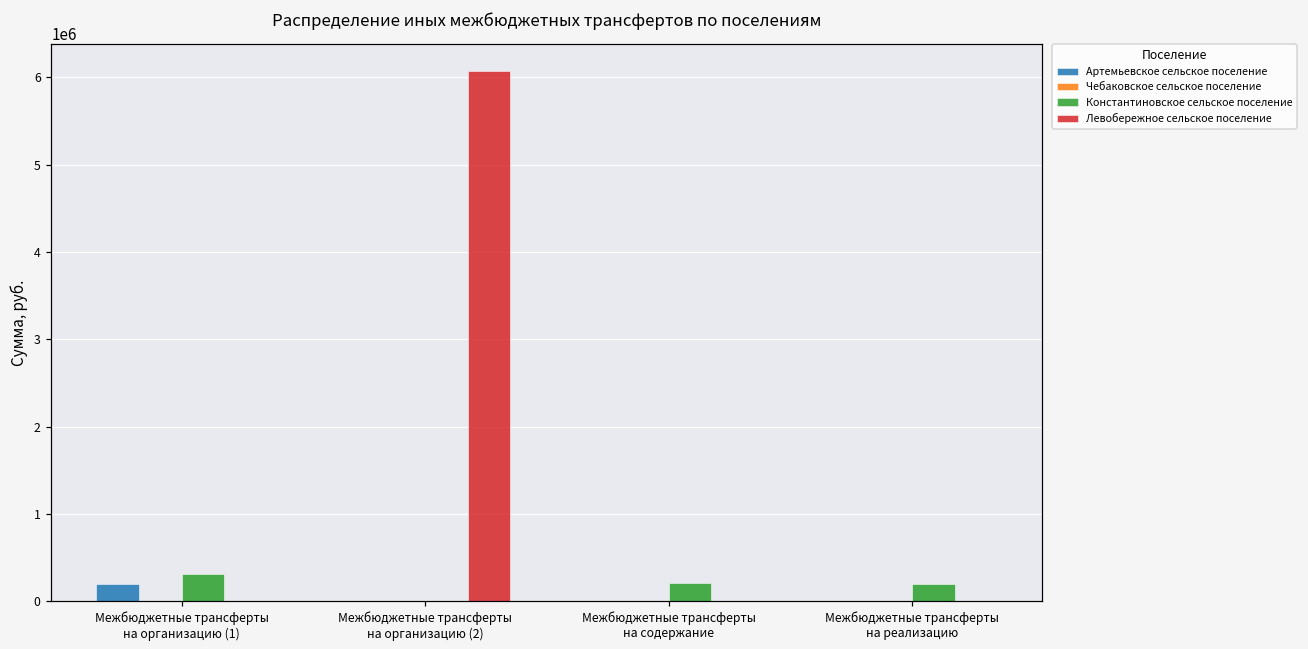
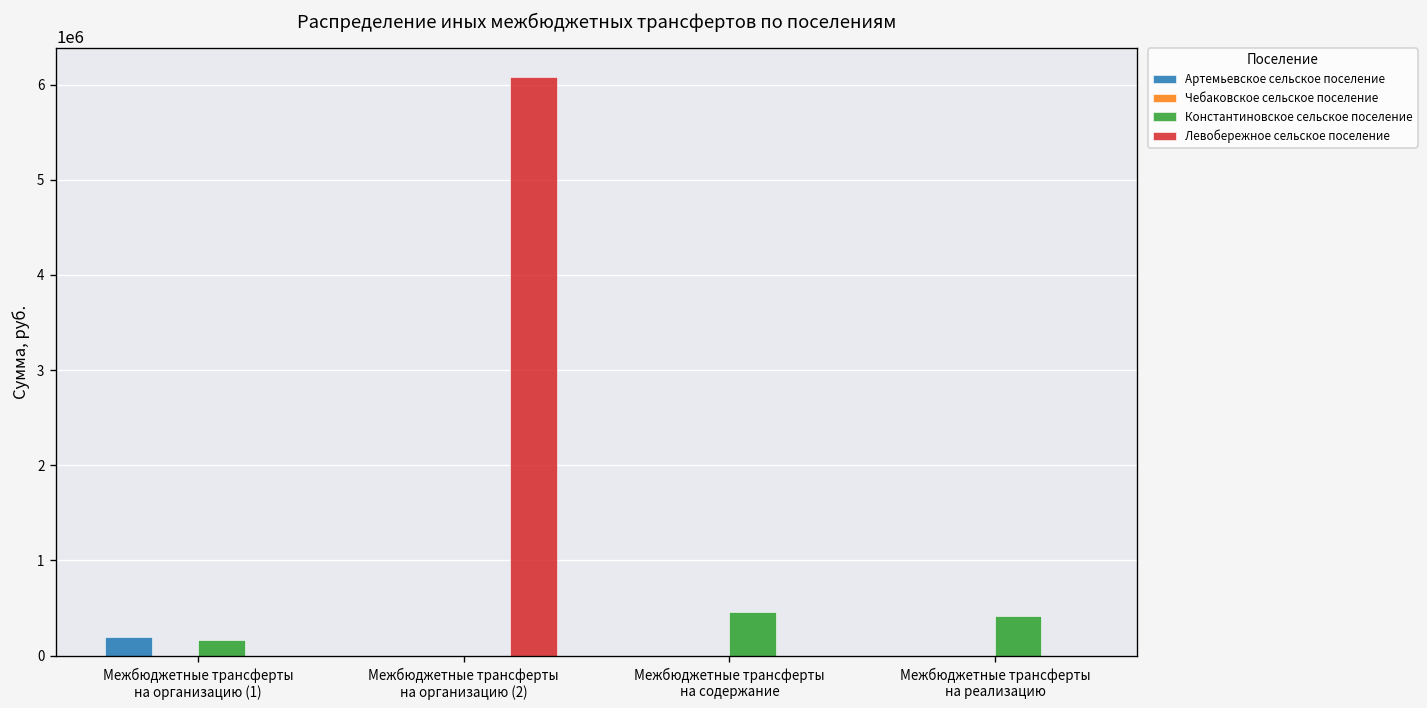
Константиновское сельское поселение, Межбюджетные трансферты на организацию (1): 300000 -> 200000
Константиновское сельское поселение, Межбюджетные трансферты на содержание: 200000 -> 500000
Константиновское сельское поселение, Межбюджетные трансферты на реализацию: 200000 -> 400000
